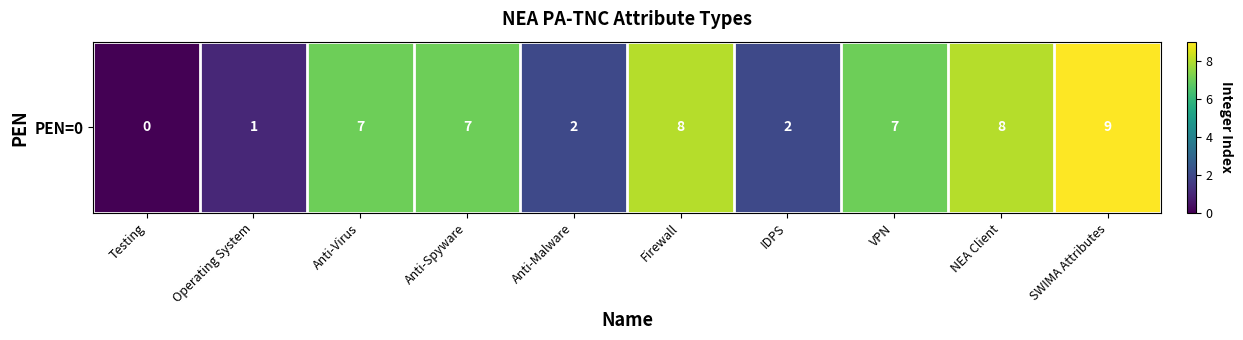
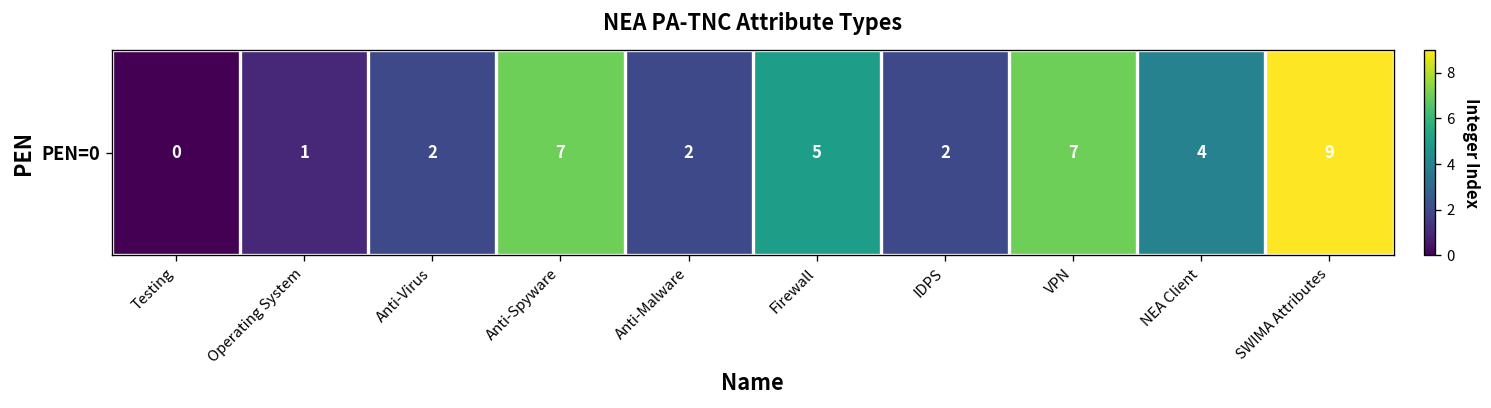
PEN=0, Anti-Virus: 7 -> 2
PEN=0, Firewall: 8 -> 5
PEN=0, NEA Client: 8 -> 4
